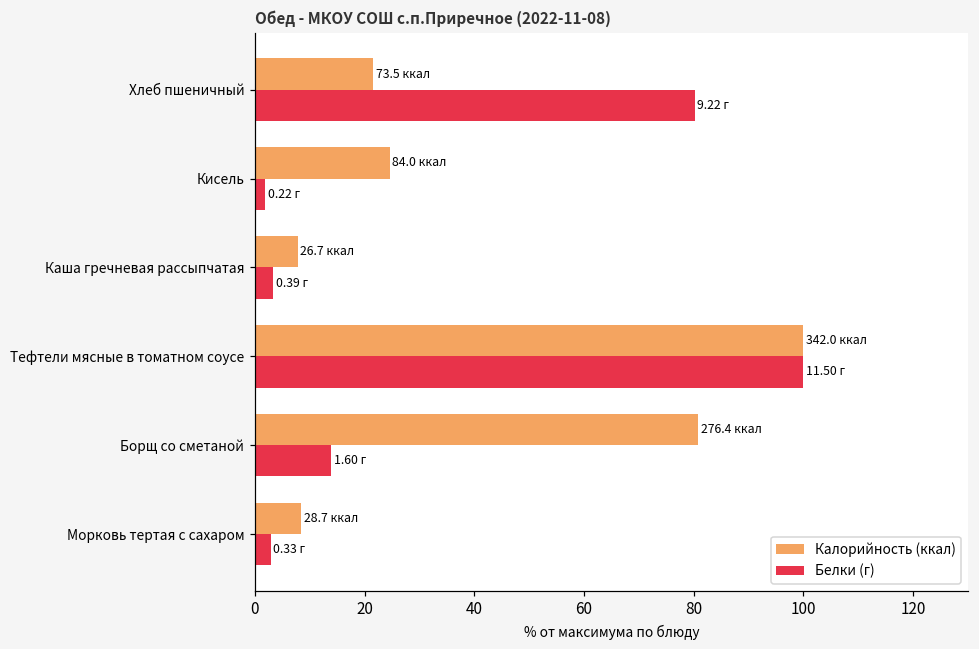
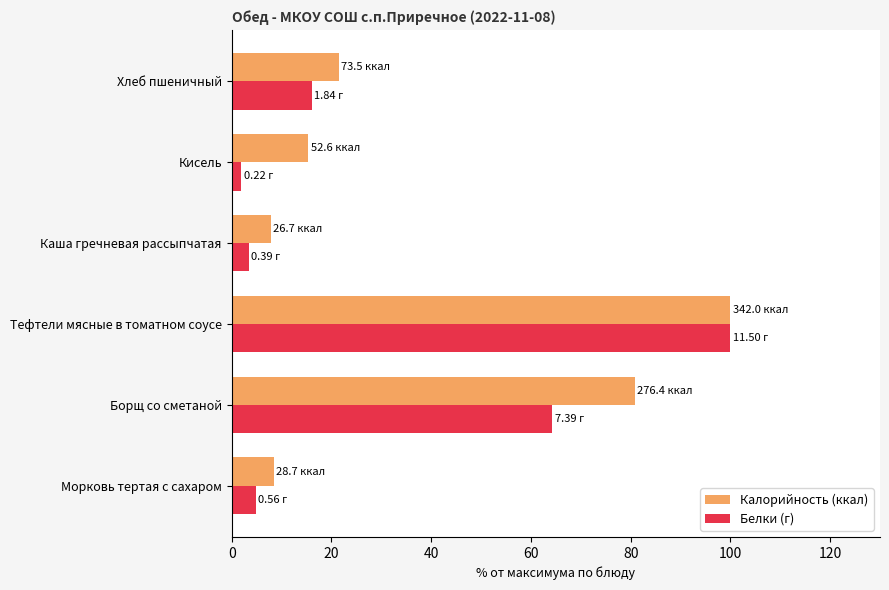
Белки (г), Хлеб пшеничный: 9.22 -> 1.84
Калорийность (ккал), Кисель: 84.0 -> 52.6
Белки (г), Борщ со сметаной: 1.60 -> 7.39
Белки (г), Морковь тертая с сахаром: 0.33 -> 0.56
